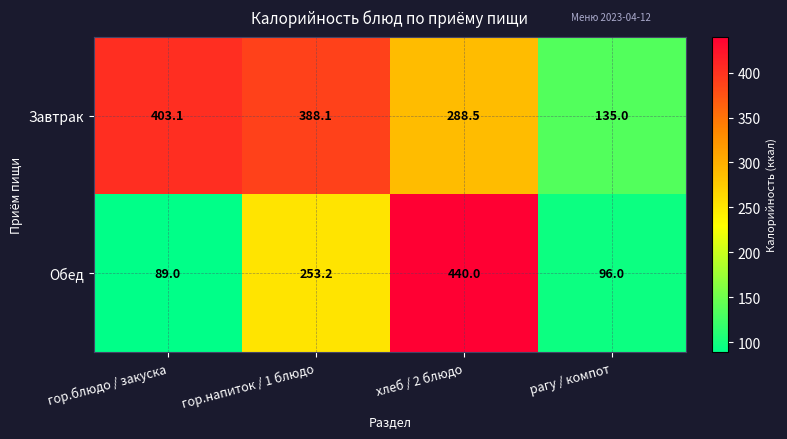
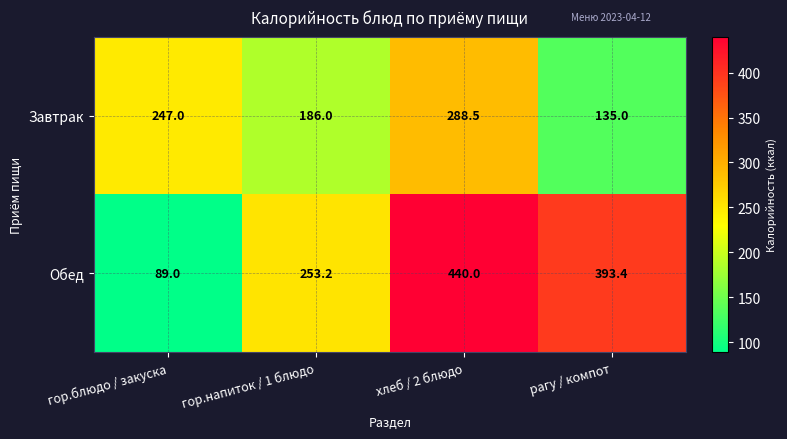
Завтрак, гор.блюдо / закуска: 403.1 -> 247.0
Завтрак, гор.напиток / 1 блюдо: 388.1 -> 186.0
Обед, рагу / компот: 96.0 -> 393.4
